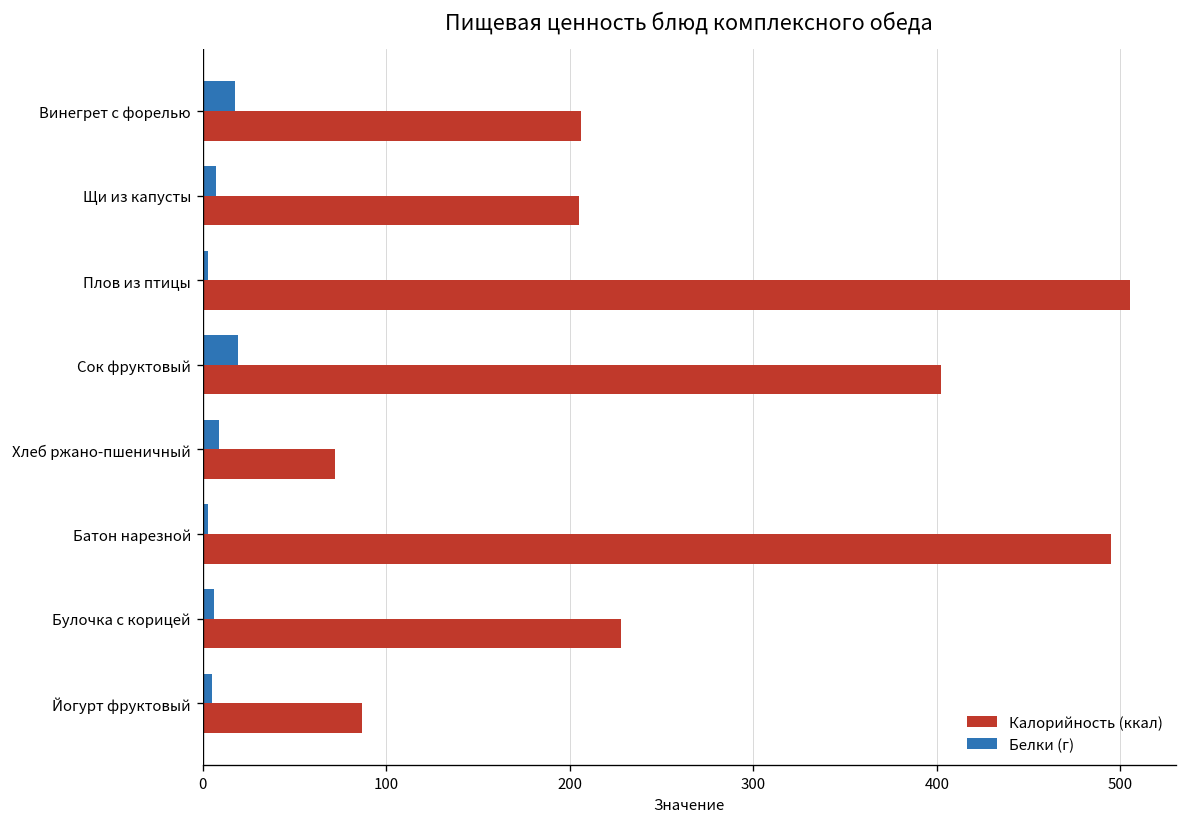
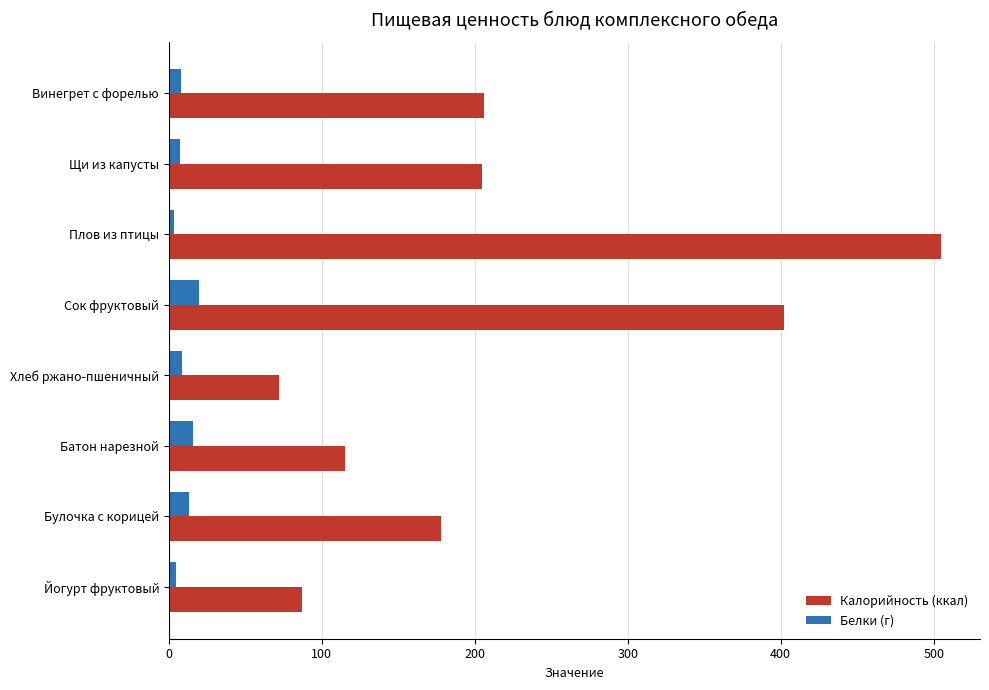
Белки (г), Винегрет с форелью: 18 -> 8
Белки (г), Батон нарезной: 3 -> 16
Калорийность (ккал), Батон нарезной: 495 -> 115
Белки (г), Булочка с корицей: 6 -> 14
Калорийность (ккал), Булочка с корицей: 228 -> 178
